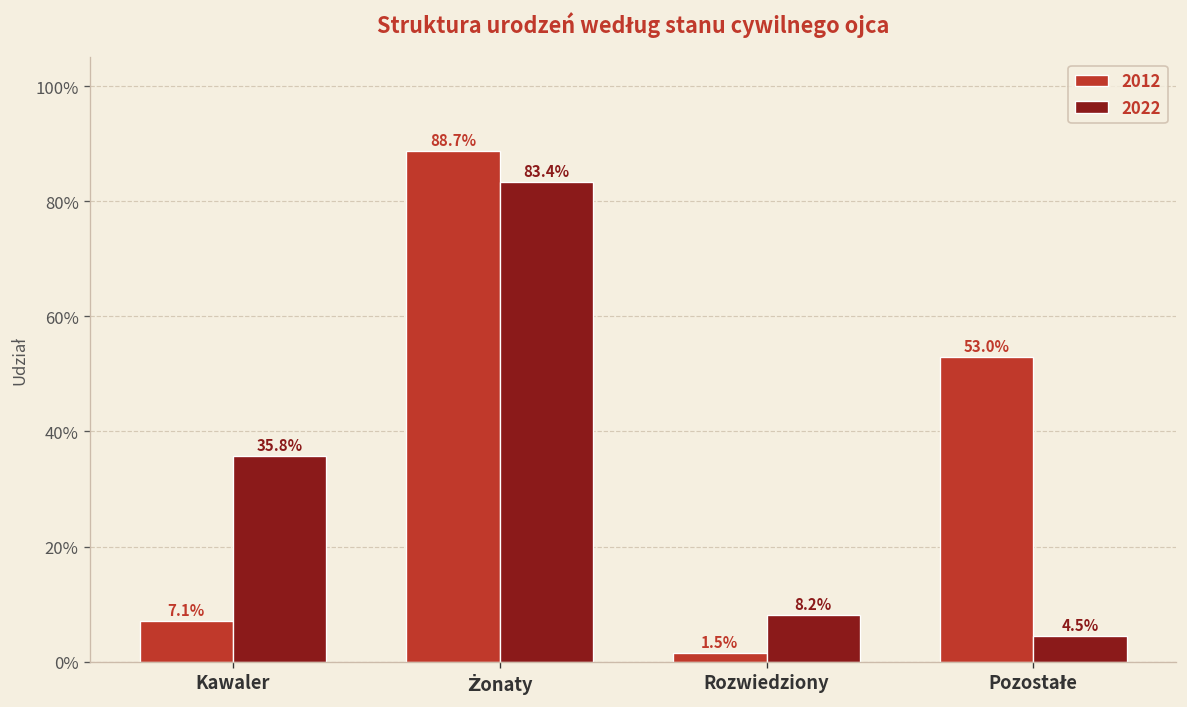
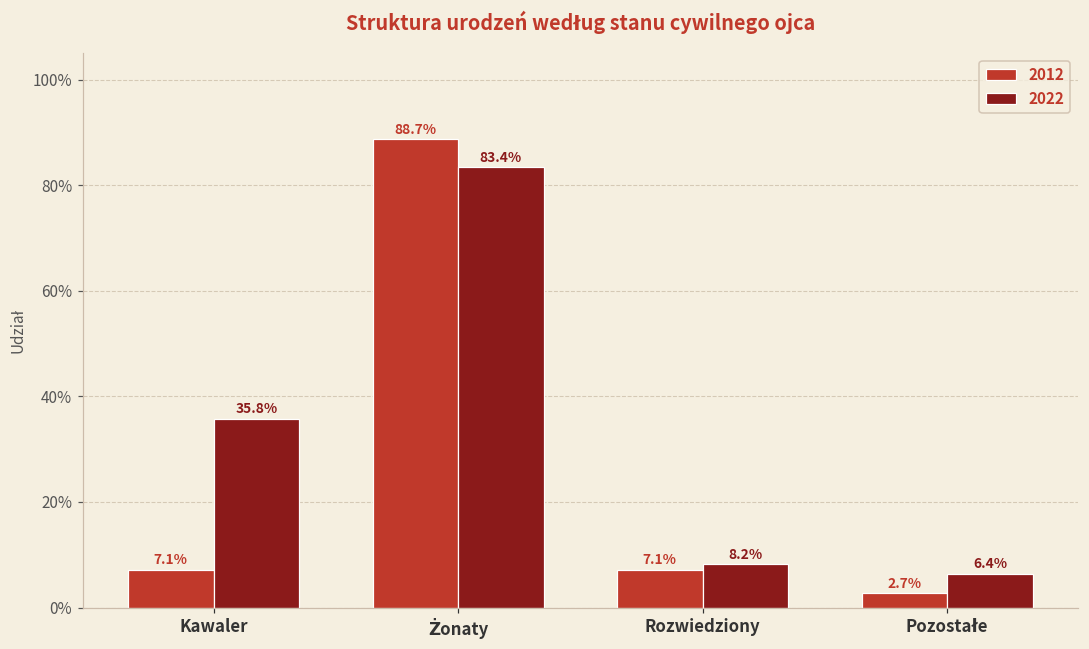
2012, Rozwiedziony: 1.5% -> 7.1%
2012, Pozostałe: 53.0% -> 2.7%
2022, Pozostałe: 4.5% -> 6.4%
